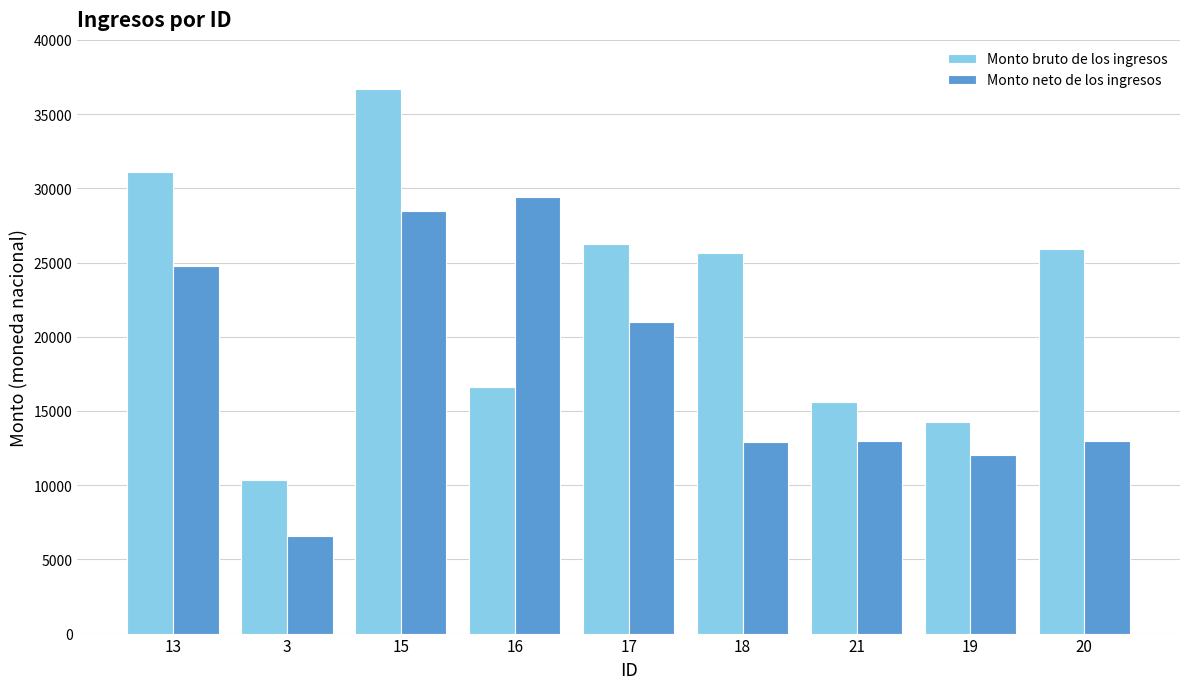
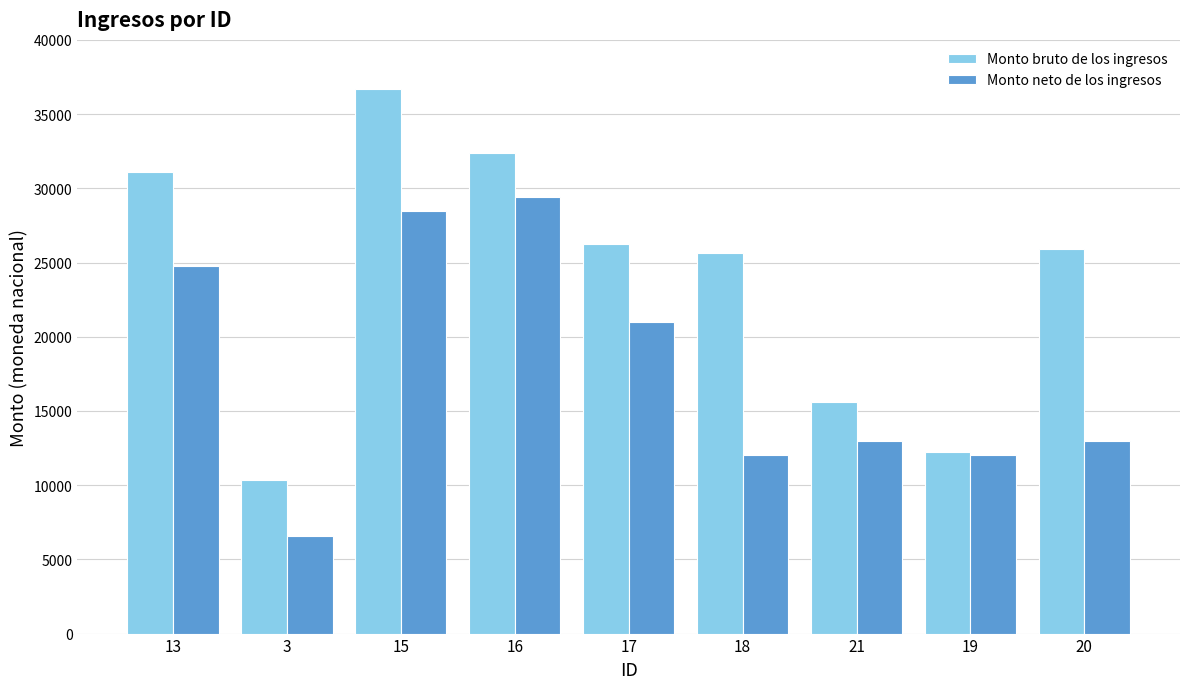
Monto bruto de los ingresos, 16: 16600 -> 32400
Monto neto de los ingresos, 18: 12900 -> 12000
Monto bruto de los ingresos, 19: 14300 -> 12200
